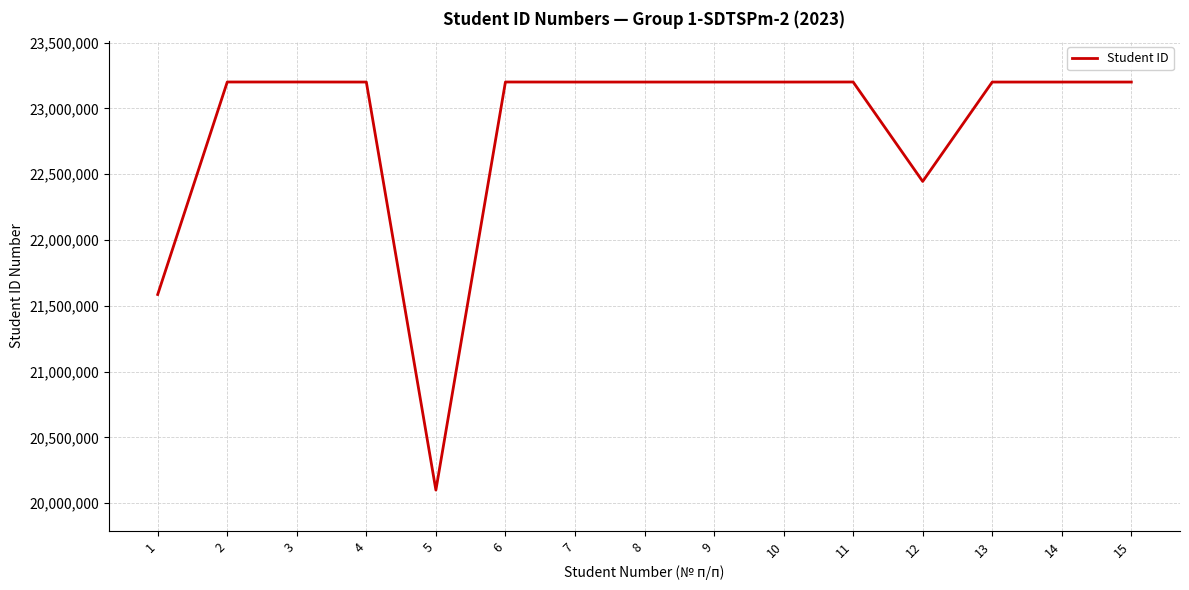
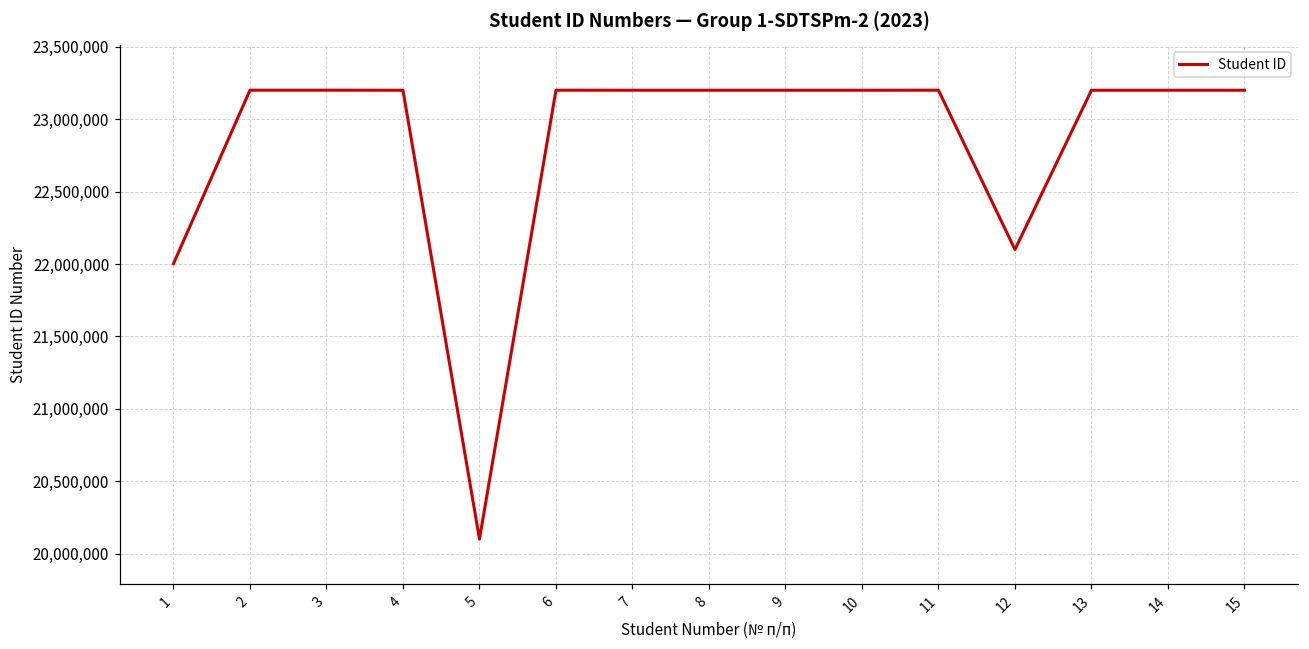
1: 21,590,000 -> 22,000,000
12: 22,450,000 -> 22,100,000
